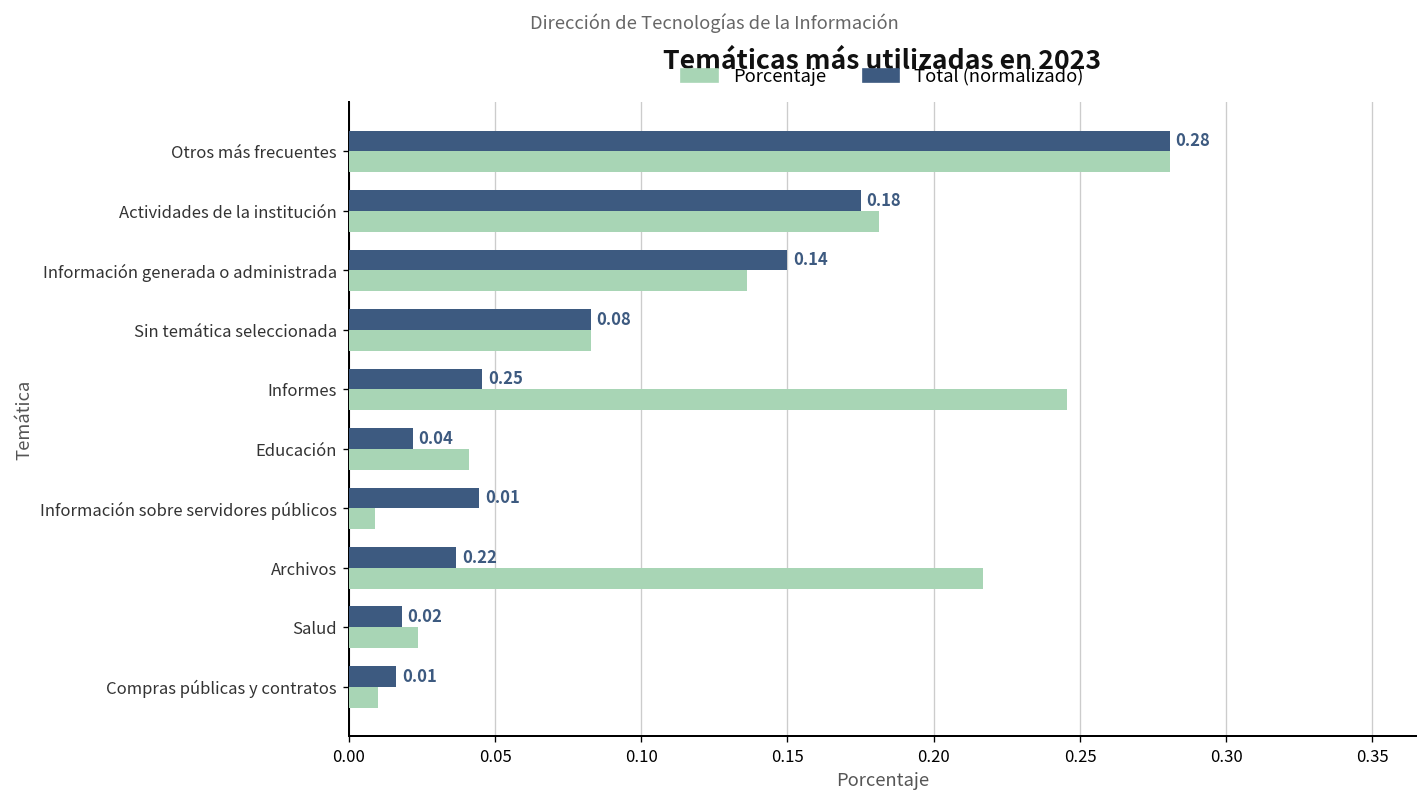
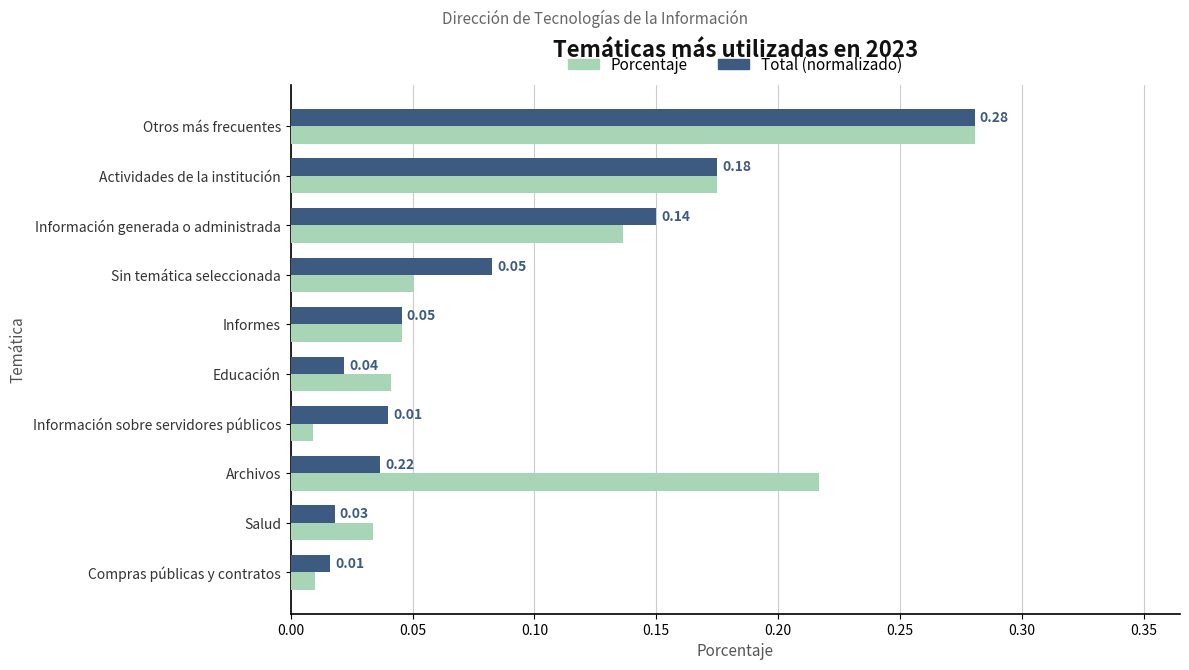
Porcentaje, Actividades de la institución: 0.181 -> 0.175
Porcentaje, Sin temática seleccionada: 0.08 -> 0.05
Porcentaje, Informes: 0.25 -> 0.05
Total (normalizado), Información sobre servidores públicos: 0.045 -> 0.040
Porcentaje, Salud: 0.02 -> 0.03
